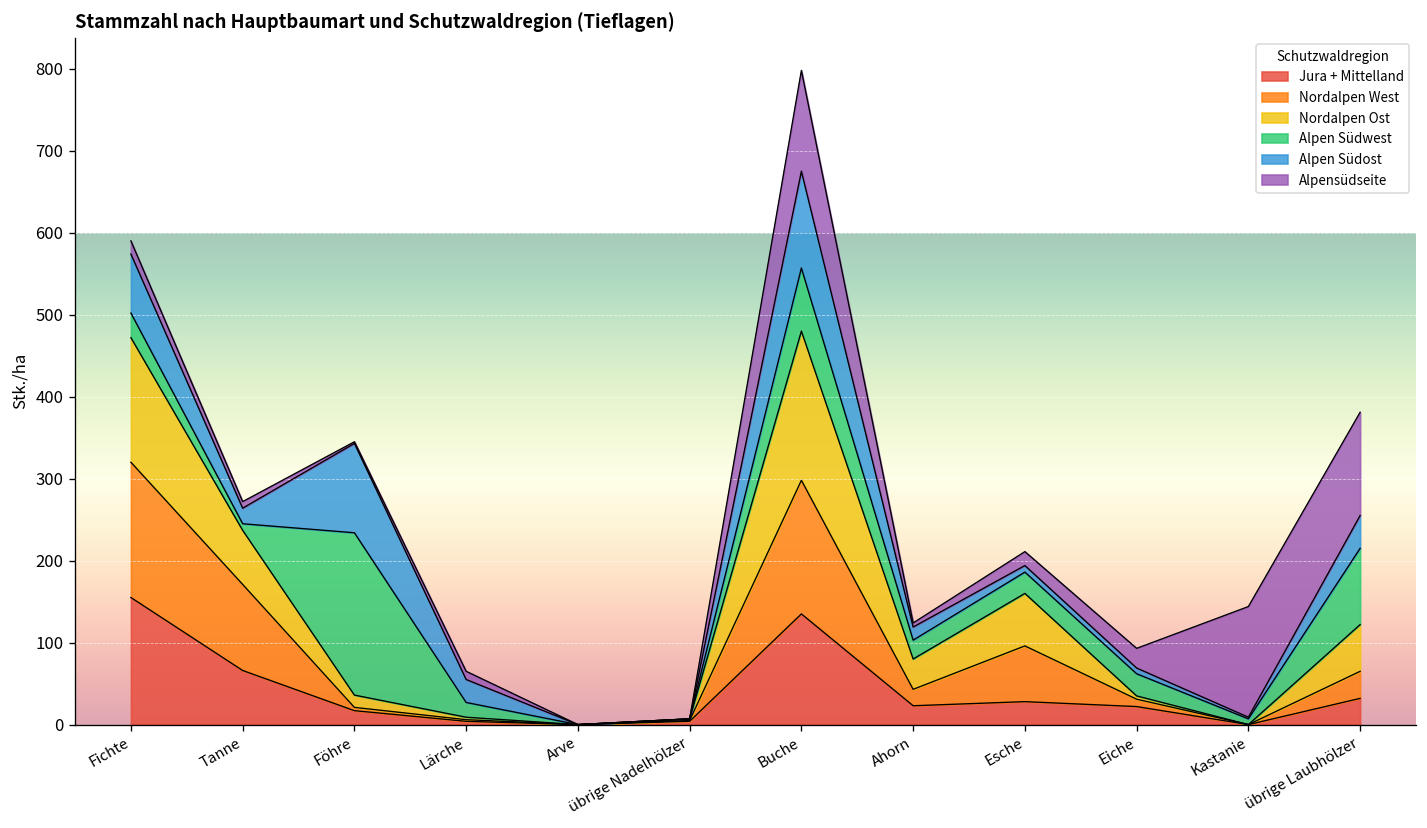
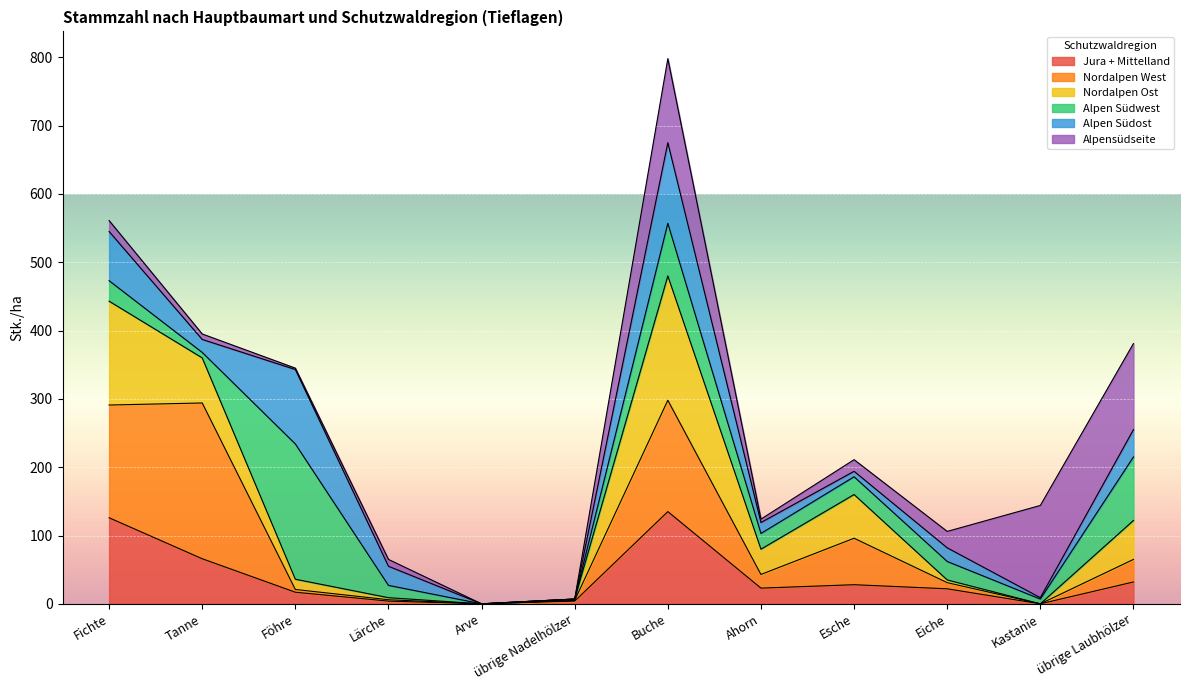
Jura + Mittelland, Fichte: 160 -> 130
Nordalpen West, Tanne: 110 -> 230
Alpen Südost, Eiche: 10 -> 20
